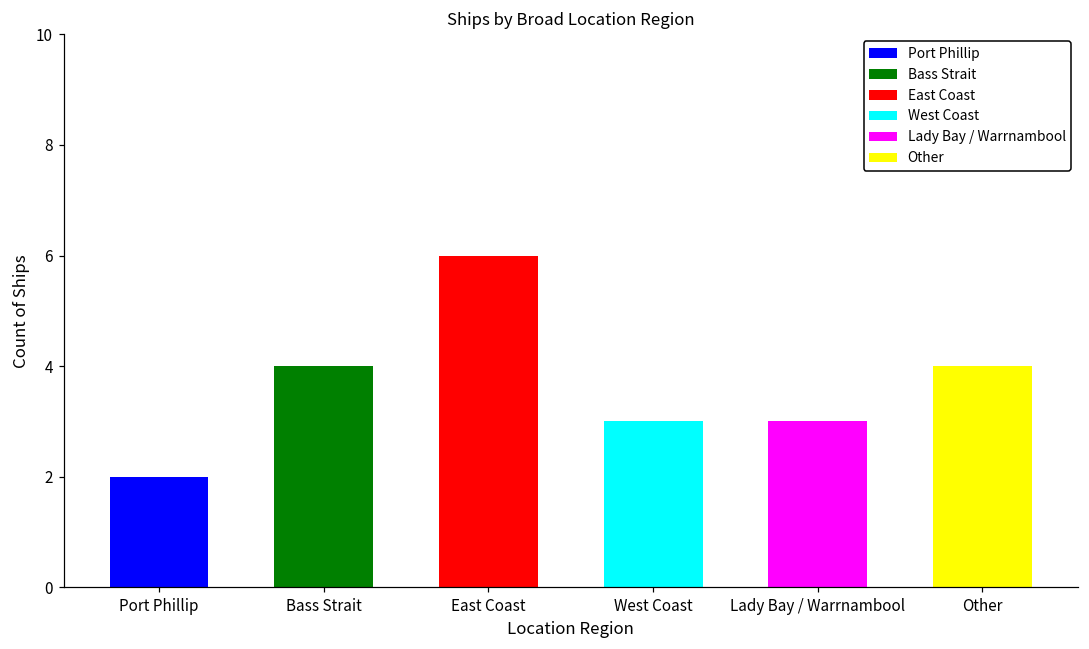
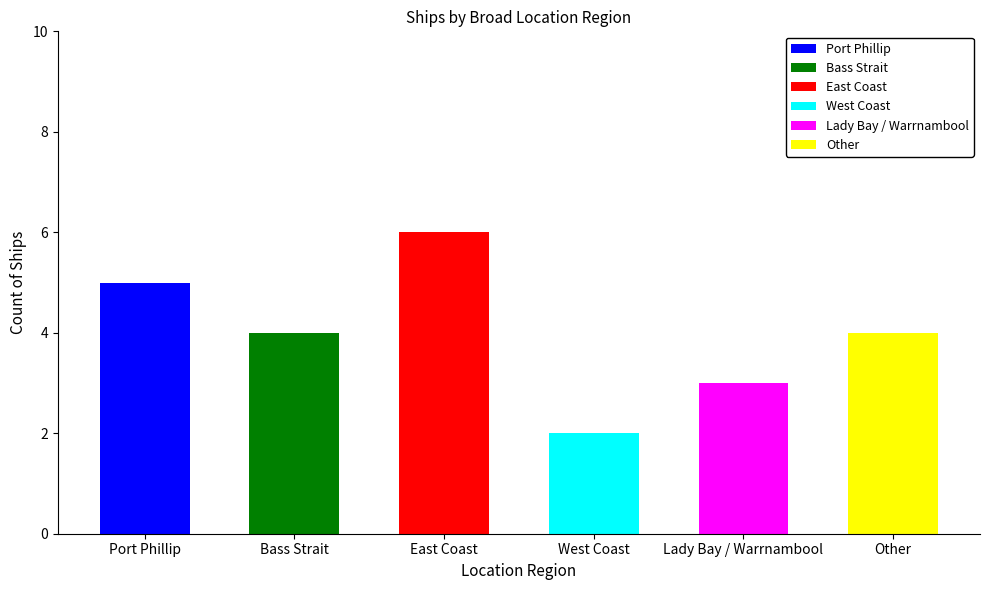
Port Phillip: 2 -> 5
West Coast: 3 -> 2
